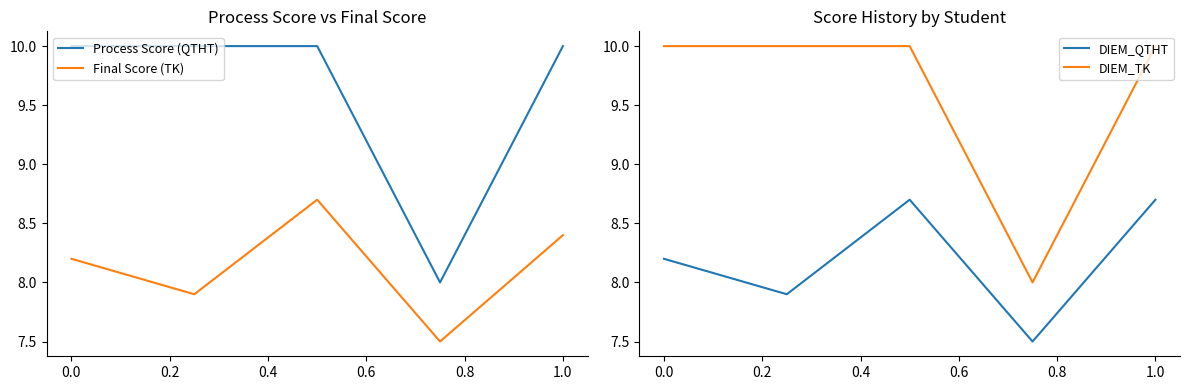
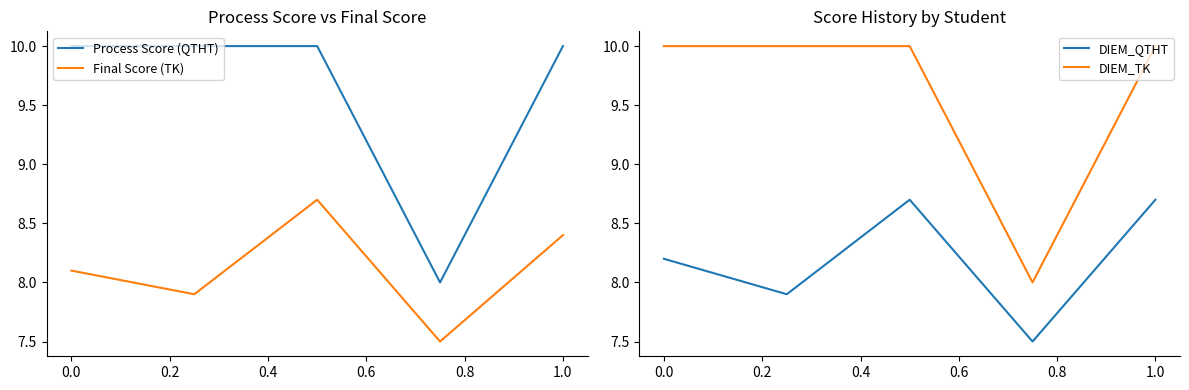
Process Score vs Final Score, Final Score (TK), 0.0: 8.2 -> 8.1
